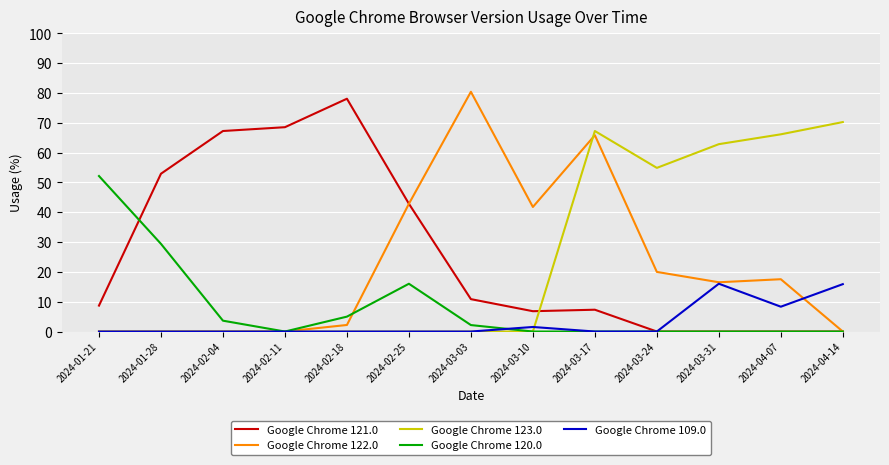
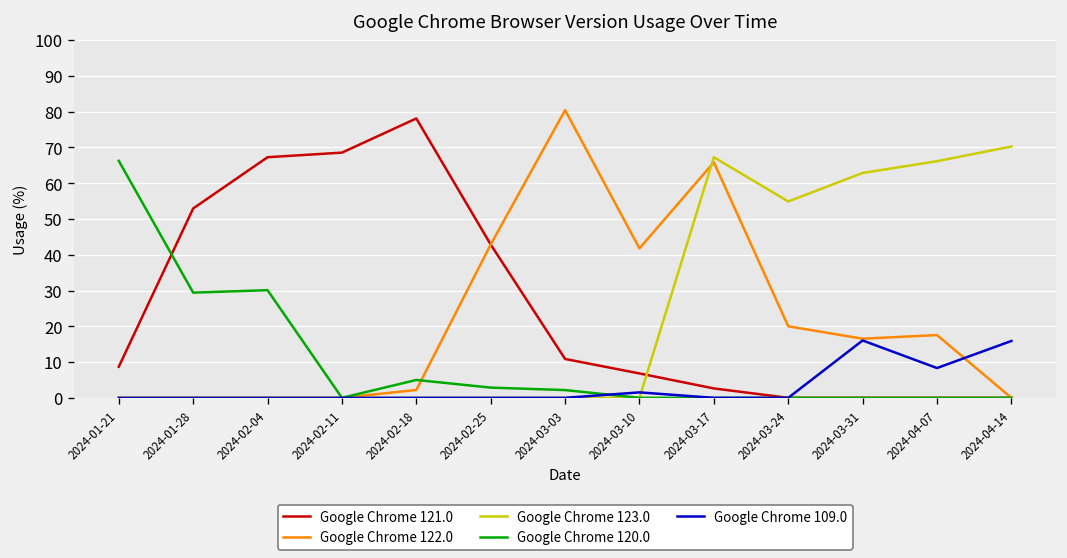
Google Chrome 120.0, 2024-01-21: 52 -> 66
Google Chrome 120.0, 2024-02-04: 4 -> 30
Google Chrome 120.0, 2024-02-25: 16 -> 3
Google Chrome 121.0, 2024-03-17: 7 -> 3
